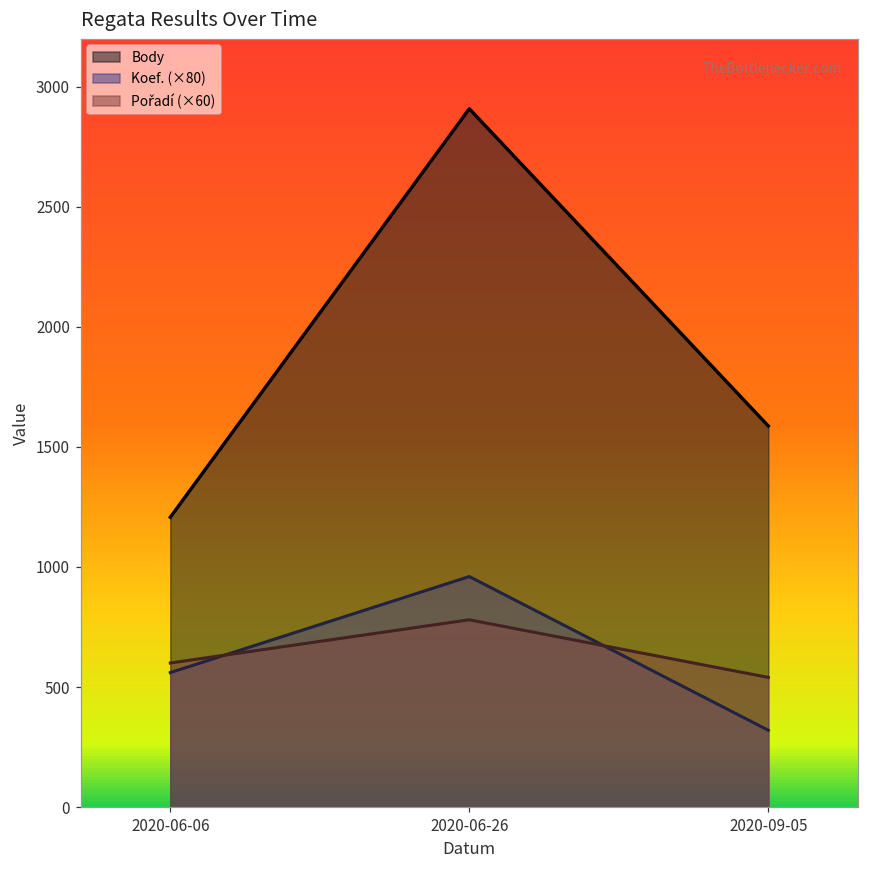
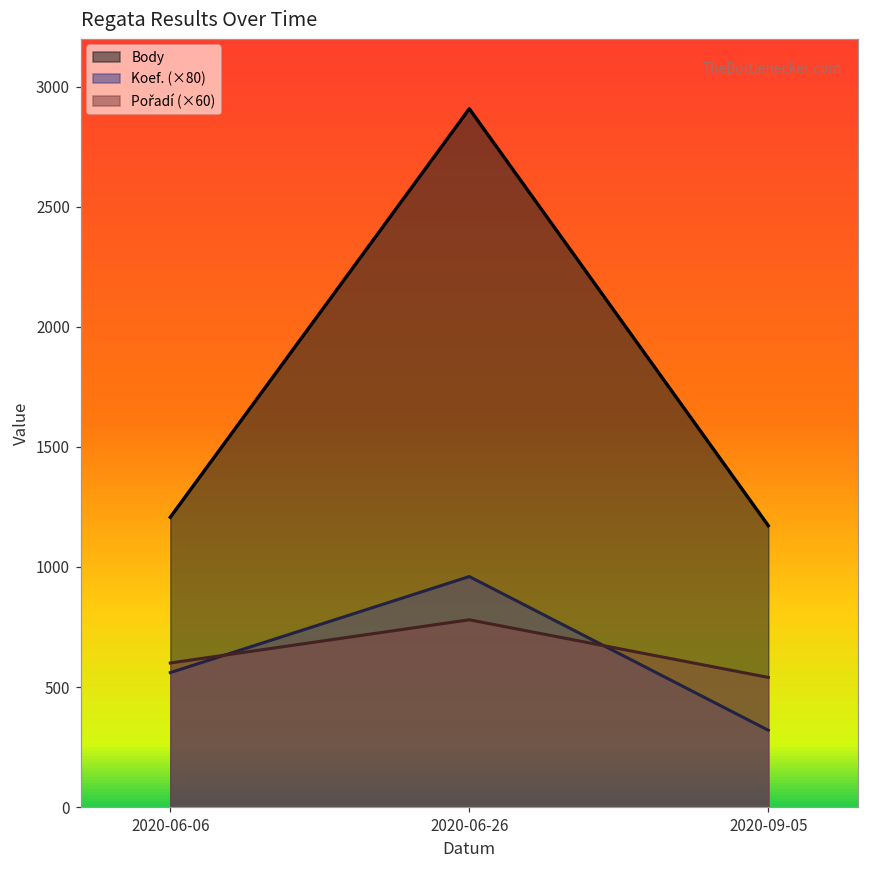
Body, 2020-09-05: 1590 -> 1170
